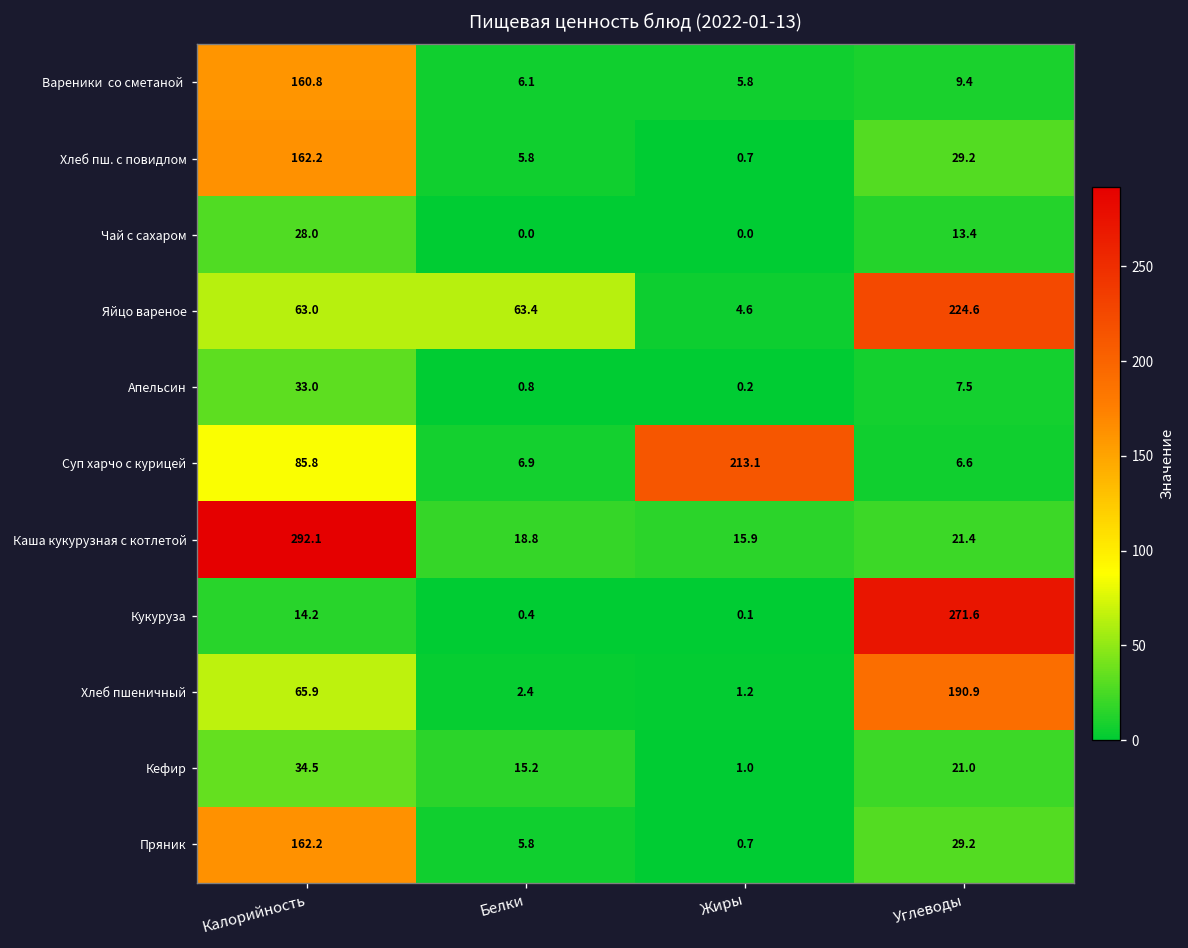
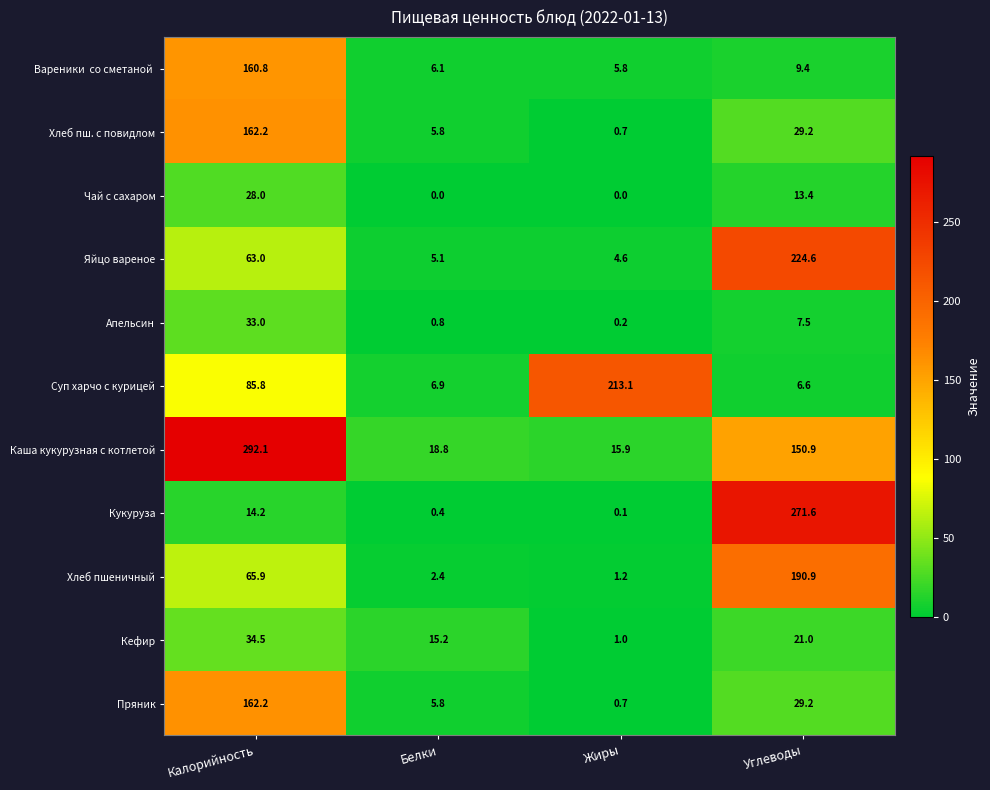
Яйцо вареное, Белки: 63.4 -> 5.1
Каша кукурузная с котлетой, Углеводы: 21.4 -> 150.9
